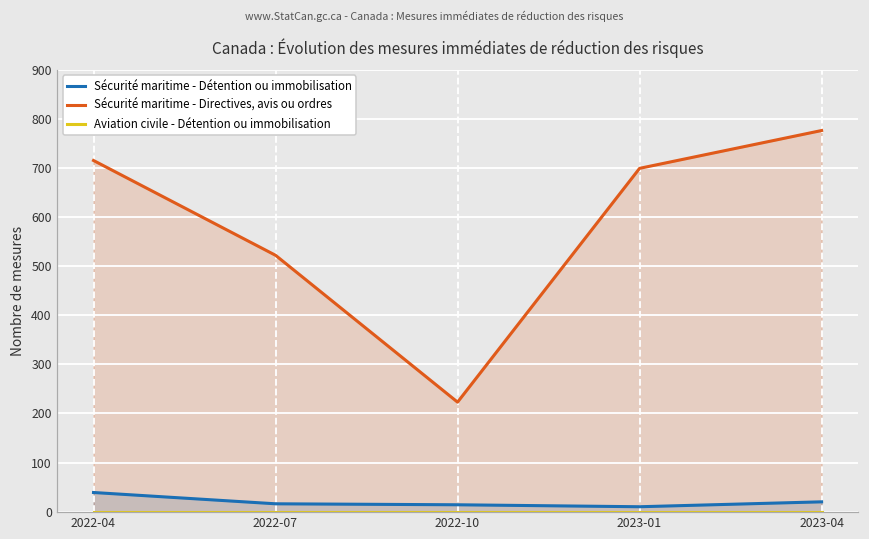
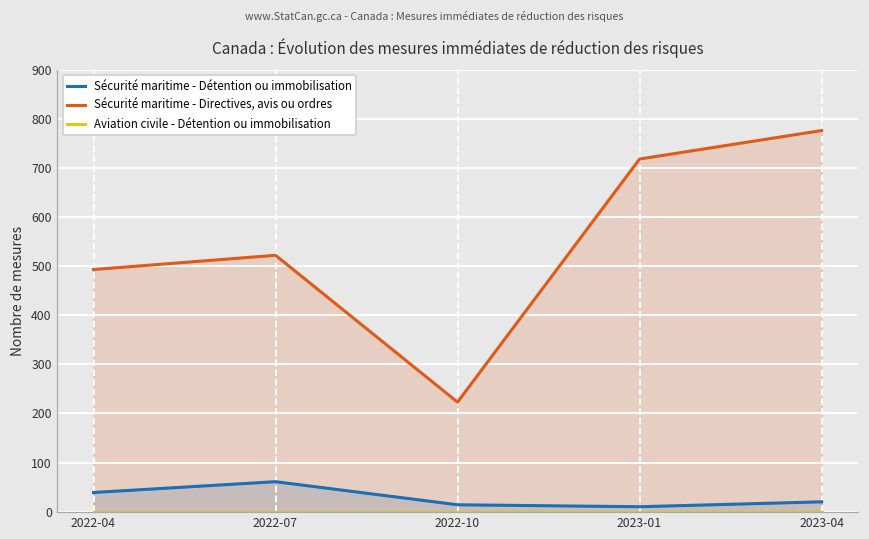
Sécurité maritime - Directives, avis ou ordres, 2022-04: 720 -> 490
Sécurité maritime - Détention ou immobilisation, 2022-07: 20 -> 60
Sécurité maritime - Directives, avis ou ordres, 2023-01: 700 -> 720
